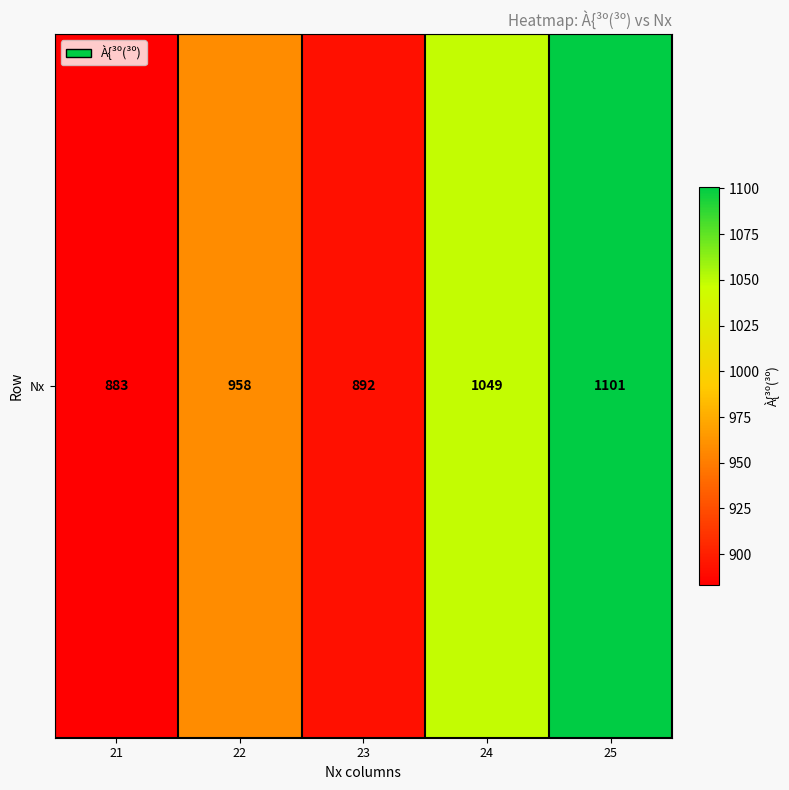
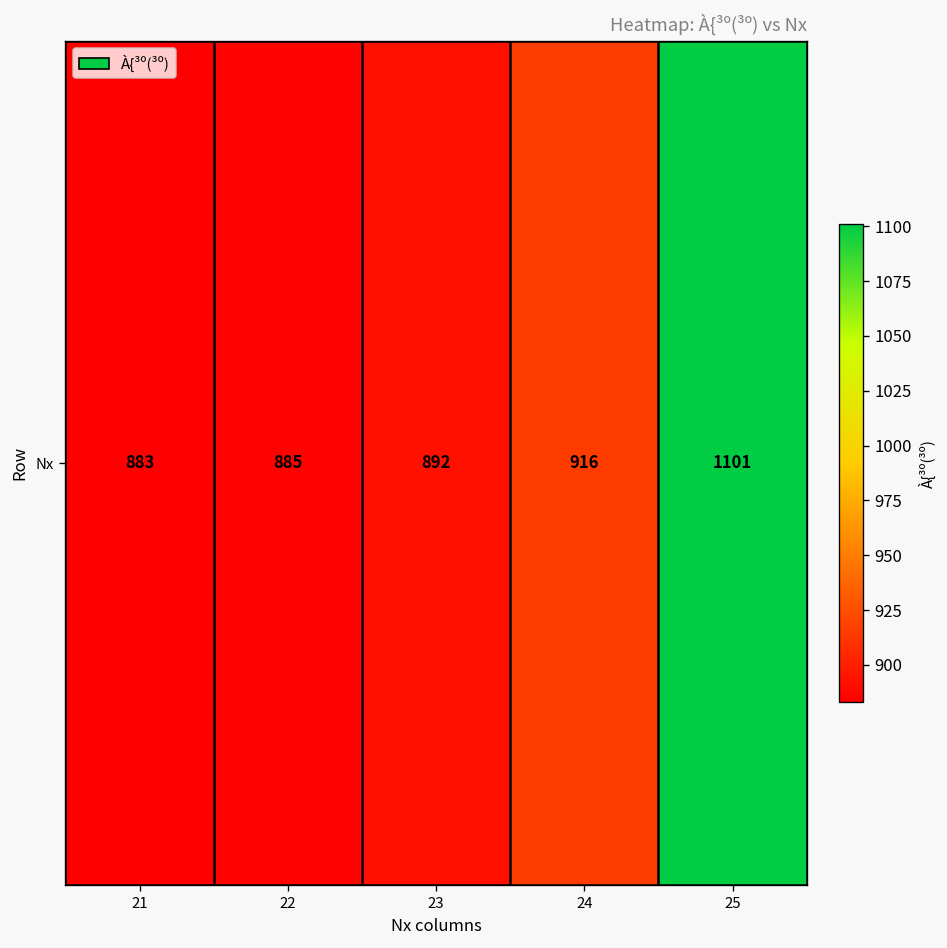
Nx, 22: 958 -> 885
Nx, 24: 1049 -> 916
